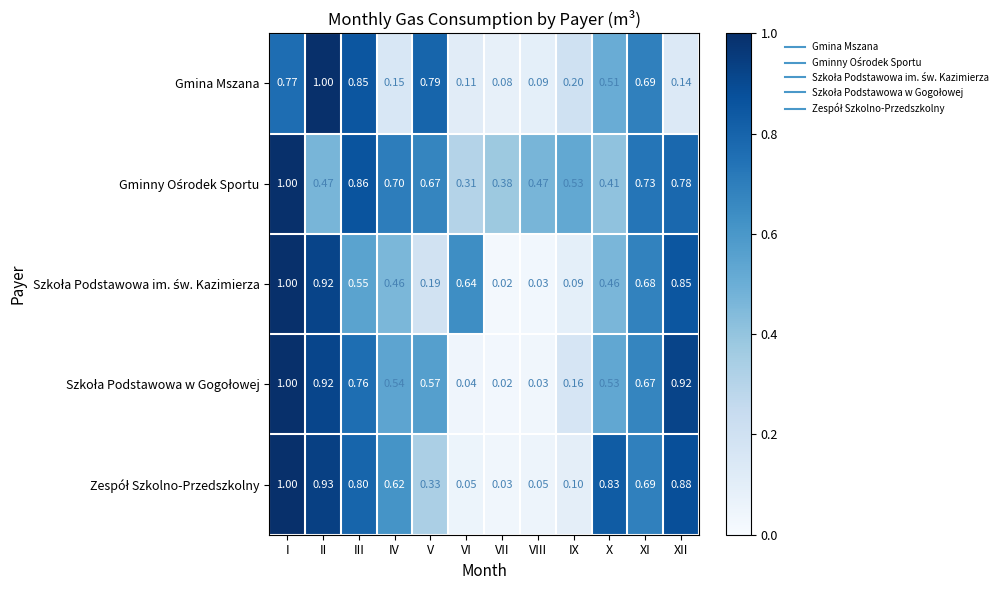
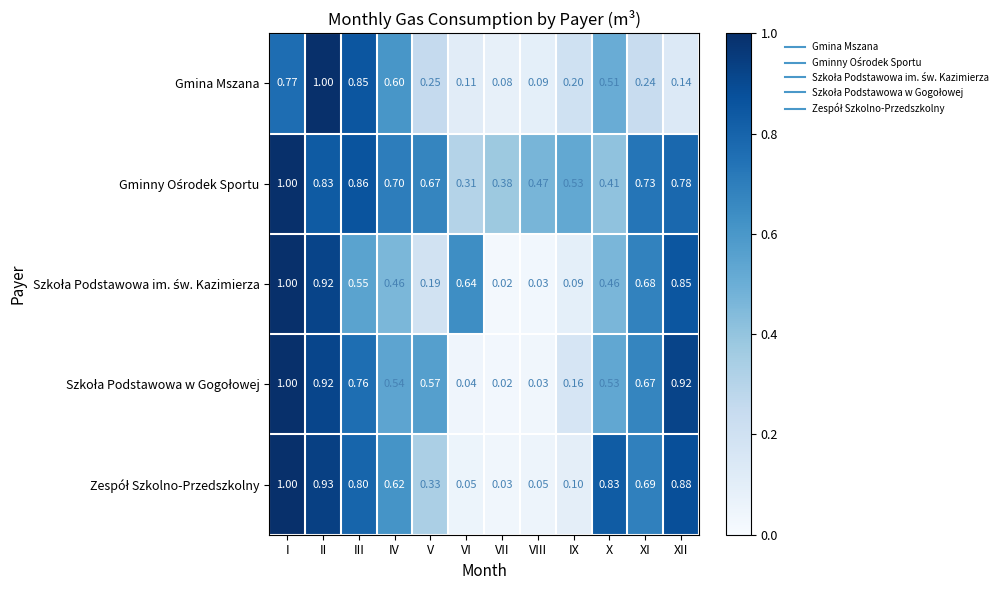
Gmina Mszana, IV: 0.15 -> 0.60
Gmina Mszana, V: 0.79 -> 0.25
Gmina Mszana, XI: 0.69 -> 0.24
Gminny Ośrodek Sportu, II: 0.47 -> 0.83
